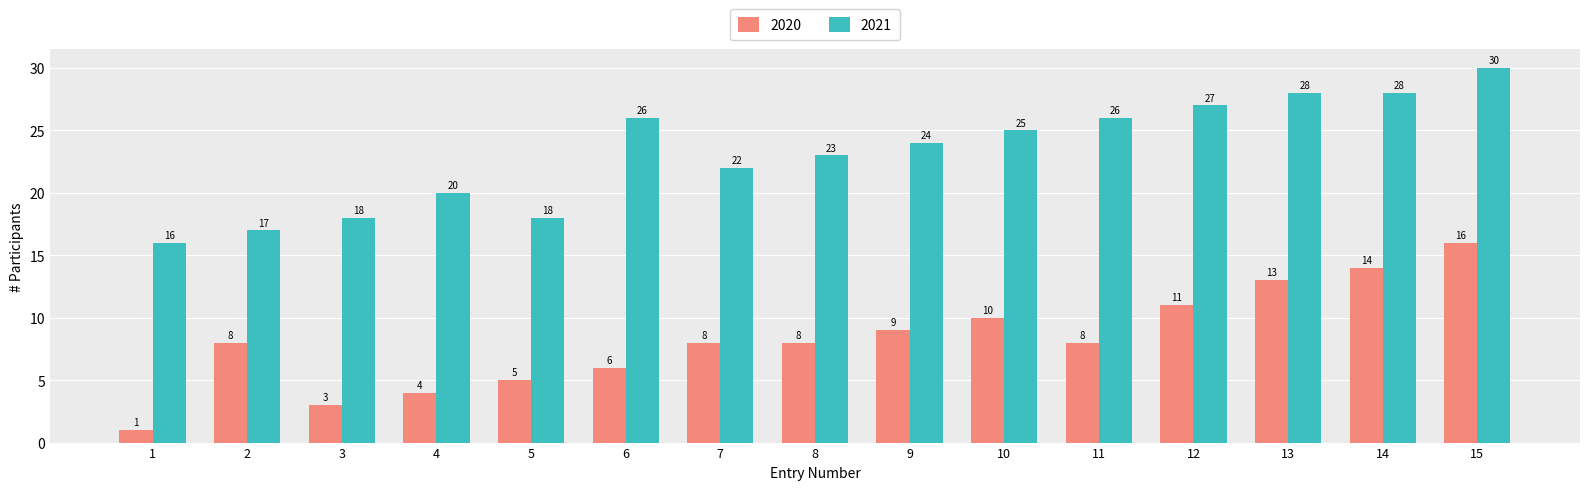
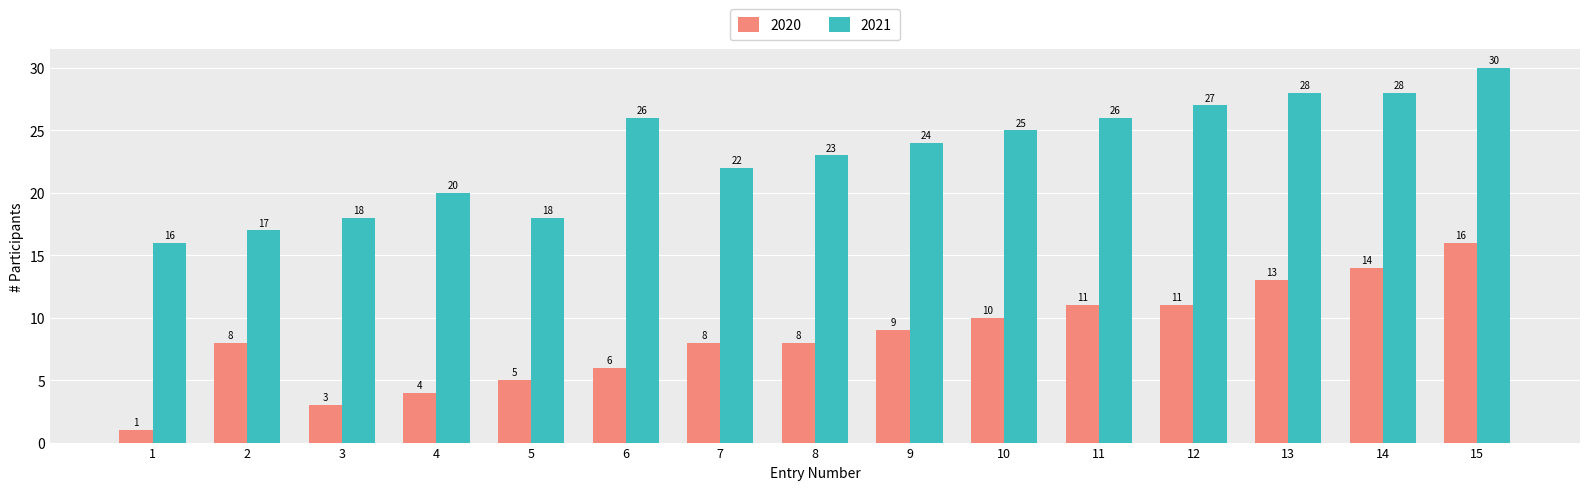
2020, 11: 8 -> 11
